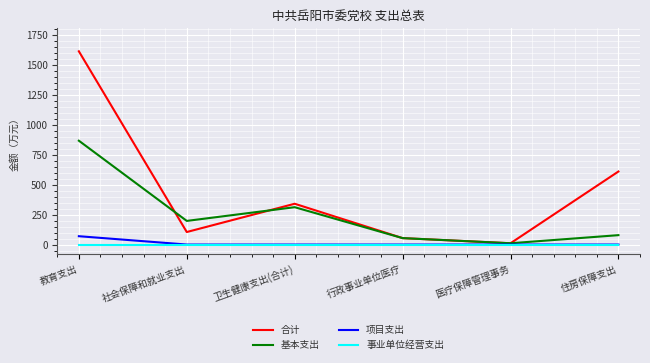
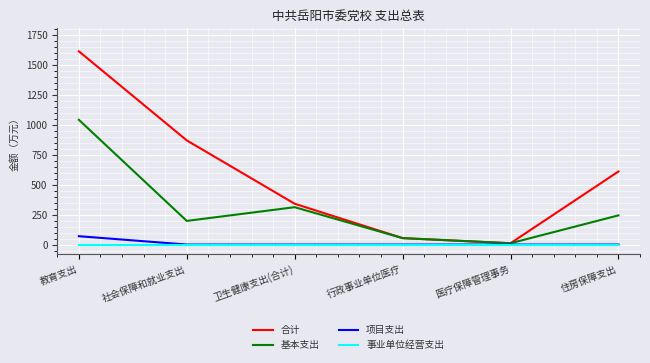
基本支出, 教育支出: 870 -> 1040
合计, 社会保障和就业支出: 100 -> 870
基本支出, 住房保障支出: 80 -> 240
